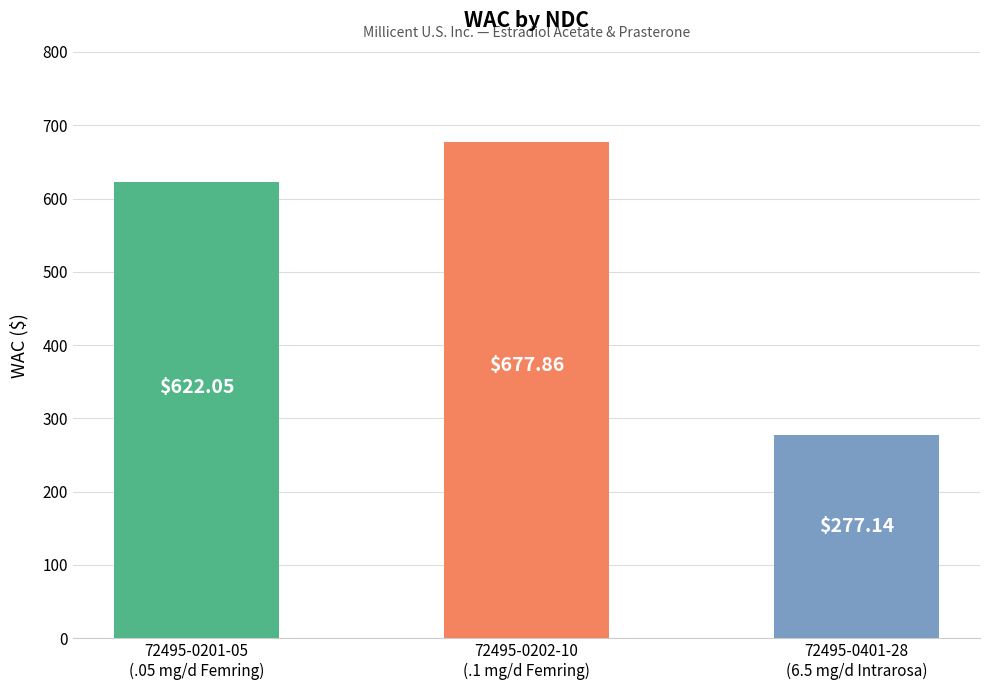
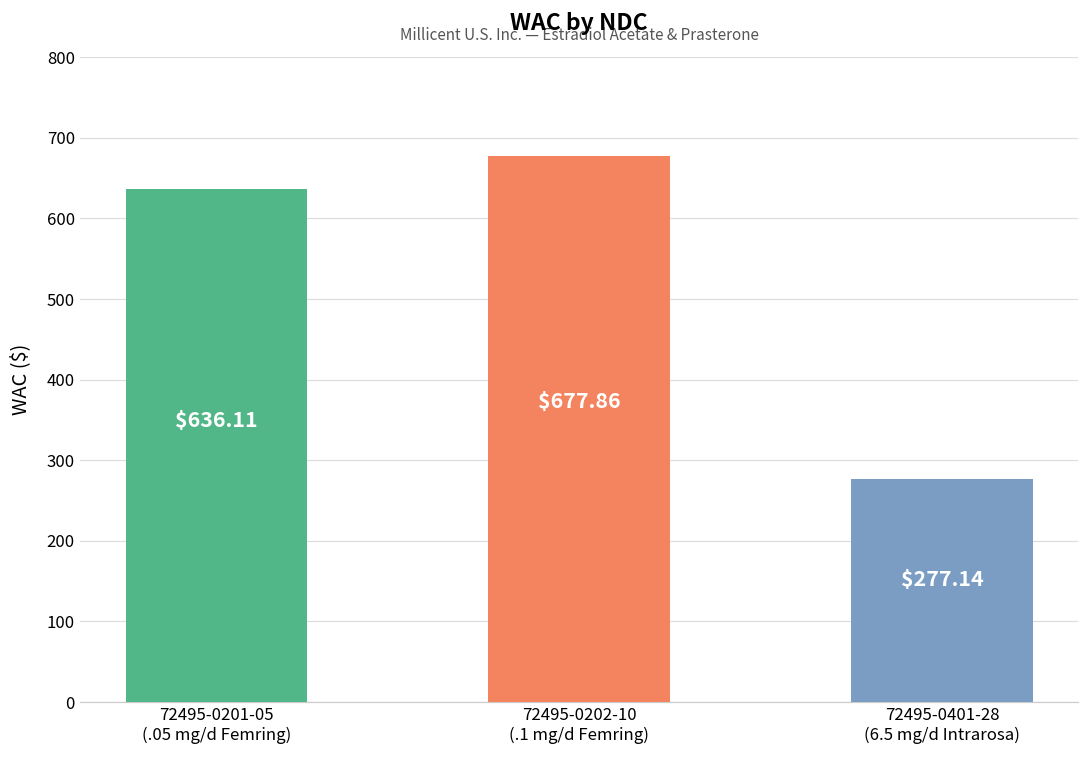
72495-0201-05 (.05 mg/d Femring): $622.05 -> $636.11
